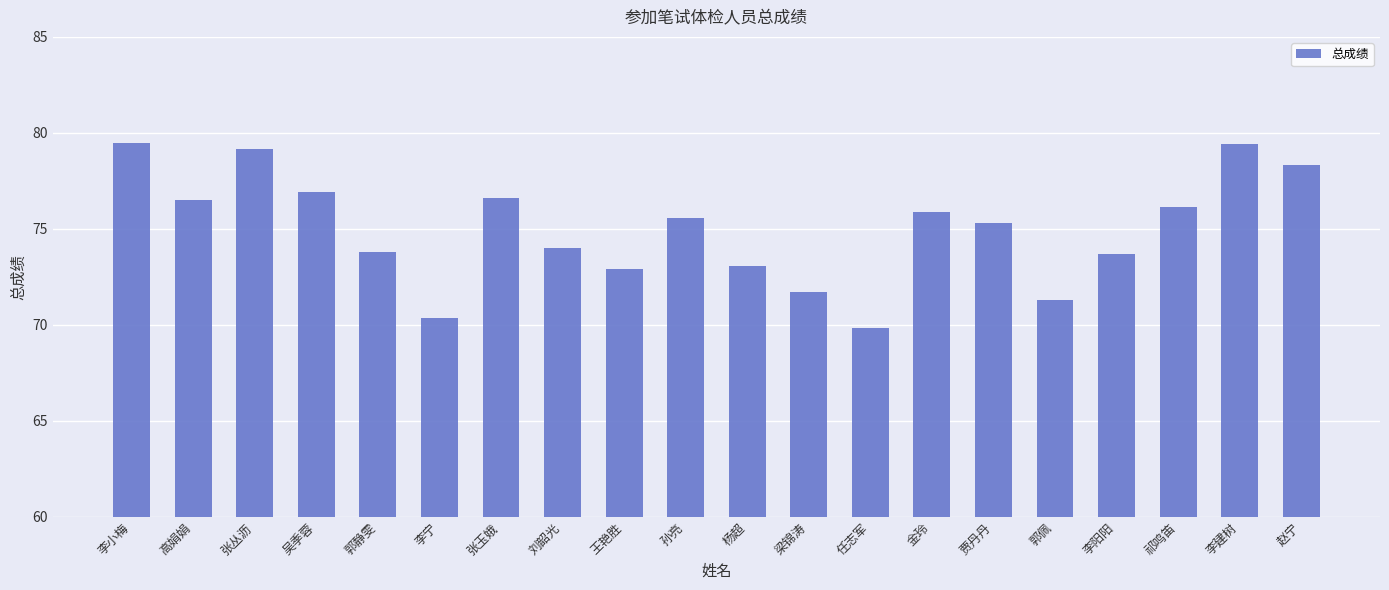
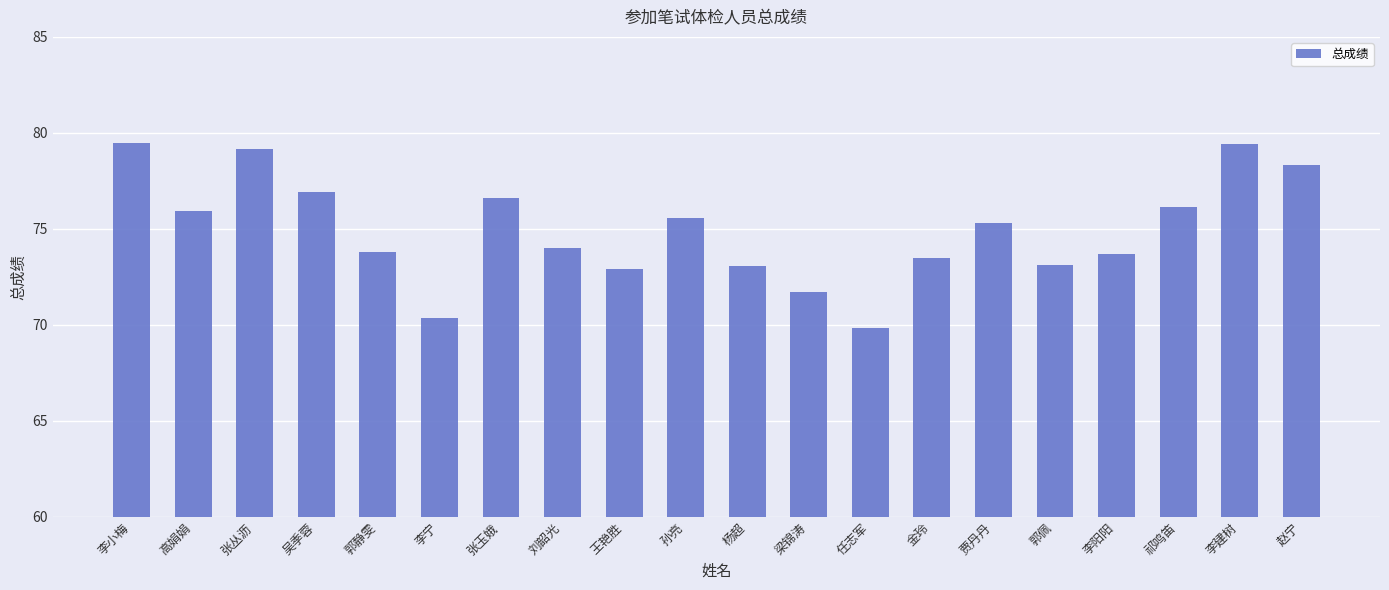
高娟娟: 76.5 -> 75.9
金玲: 75.9 -> 73.5
郭佩: 71.3 -> 73.1
